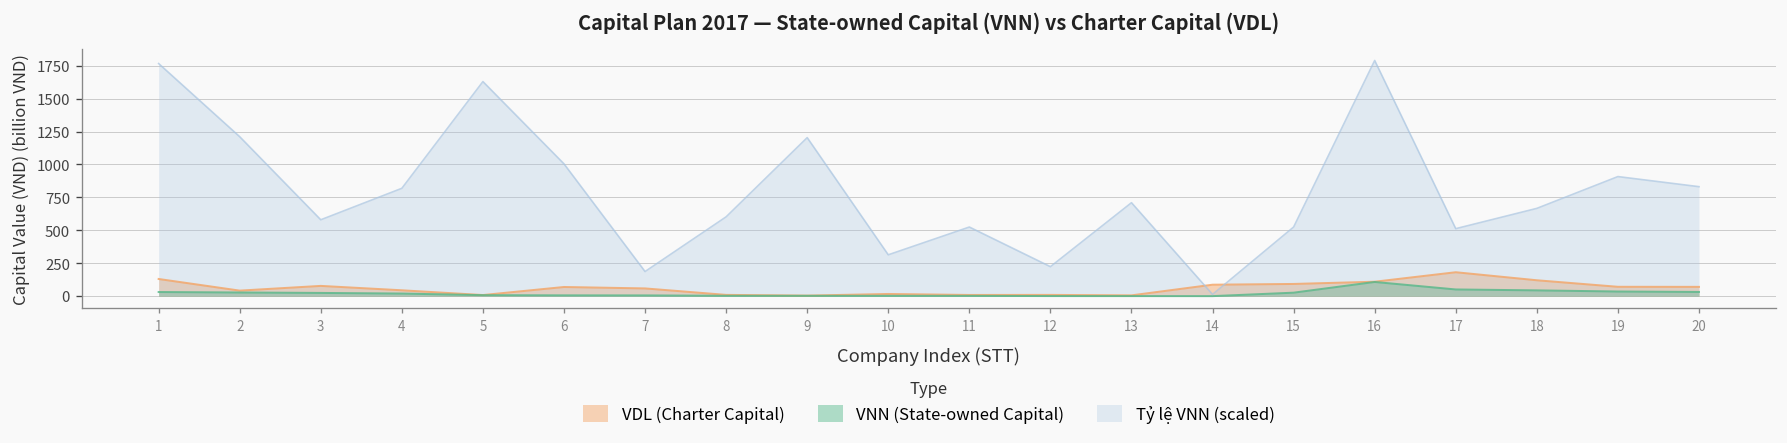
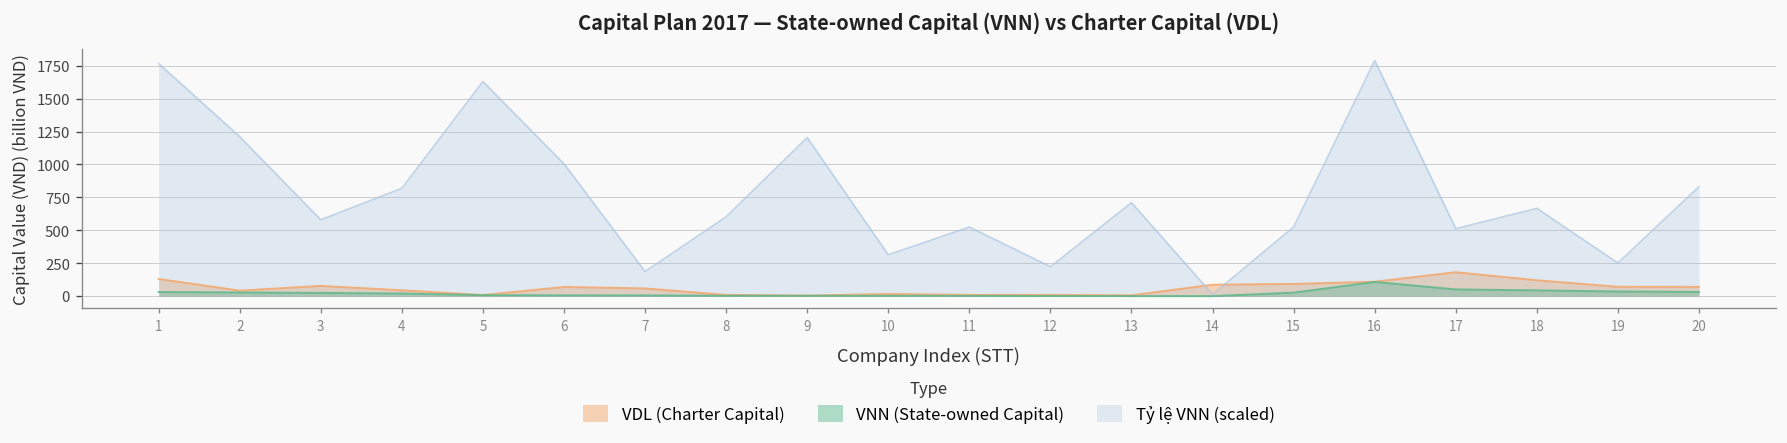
Tỷ lệ VNN (scaled), 19: 910 -> 250
